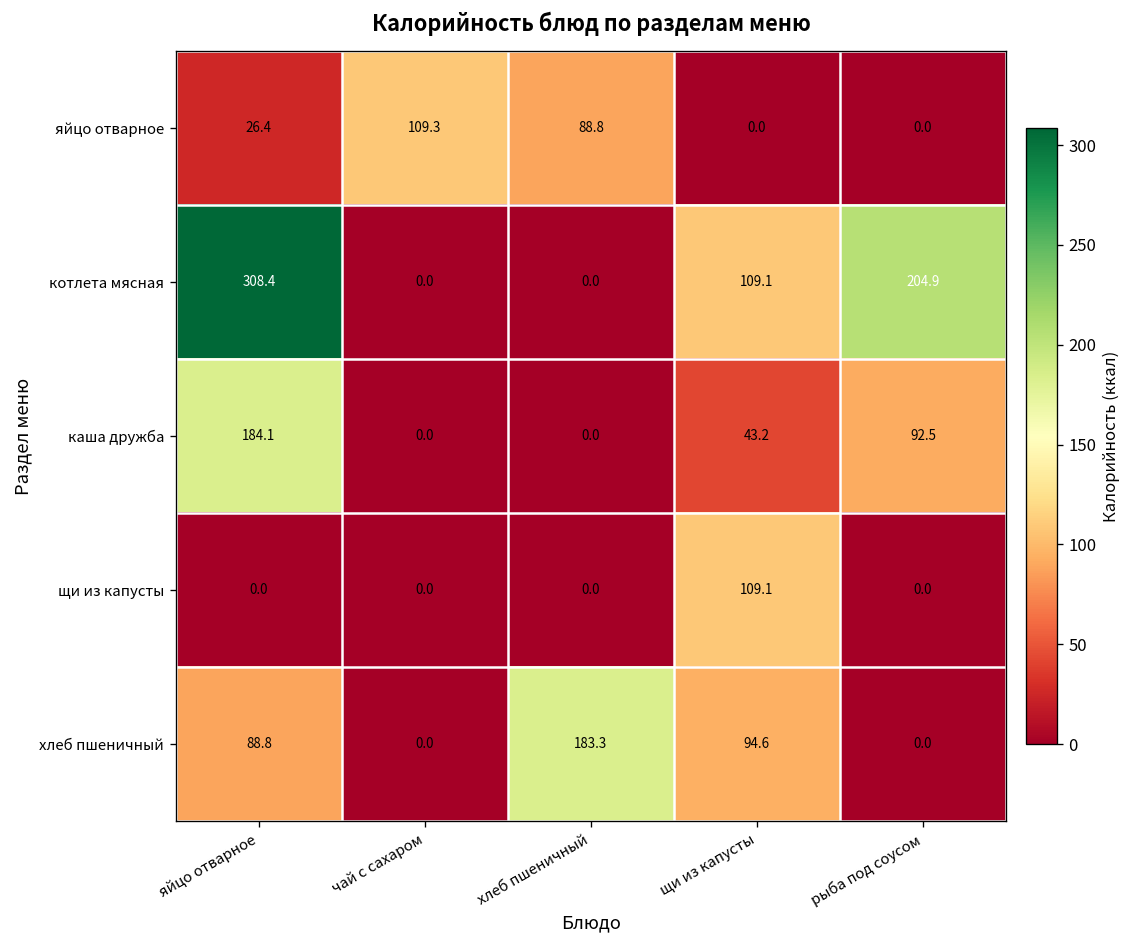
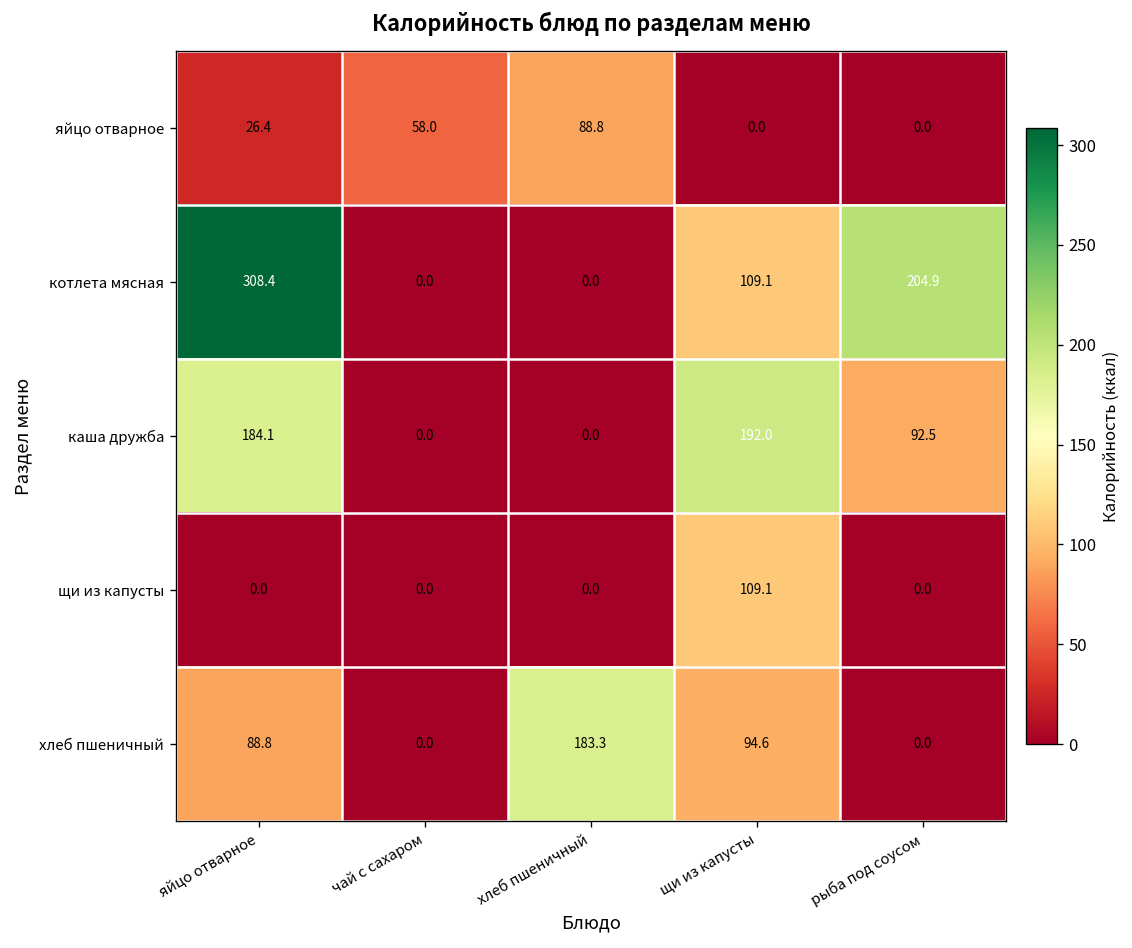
яйцо отварное, чай с сахаром: 109.3 -> 58.0
каша дружба, щи из капусты: 43.2 -> 192.0
